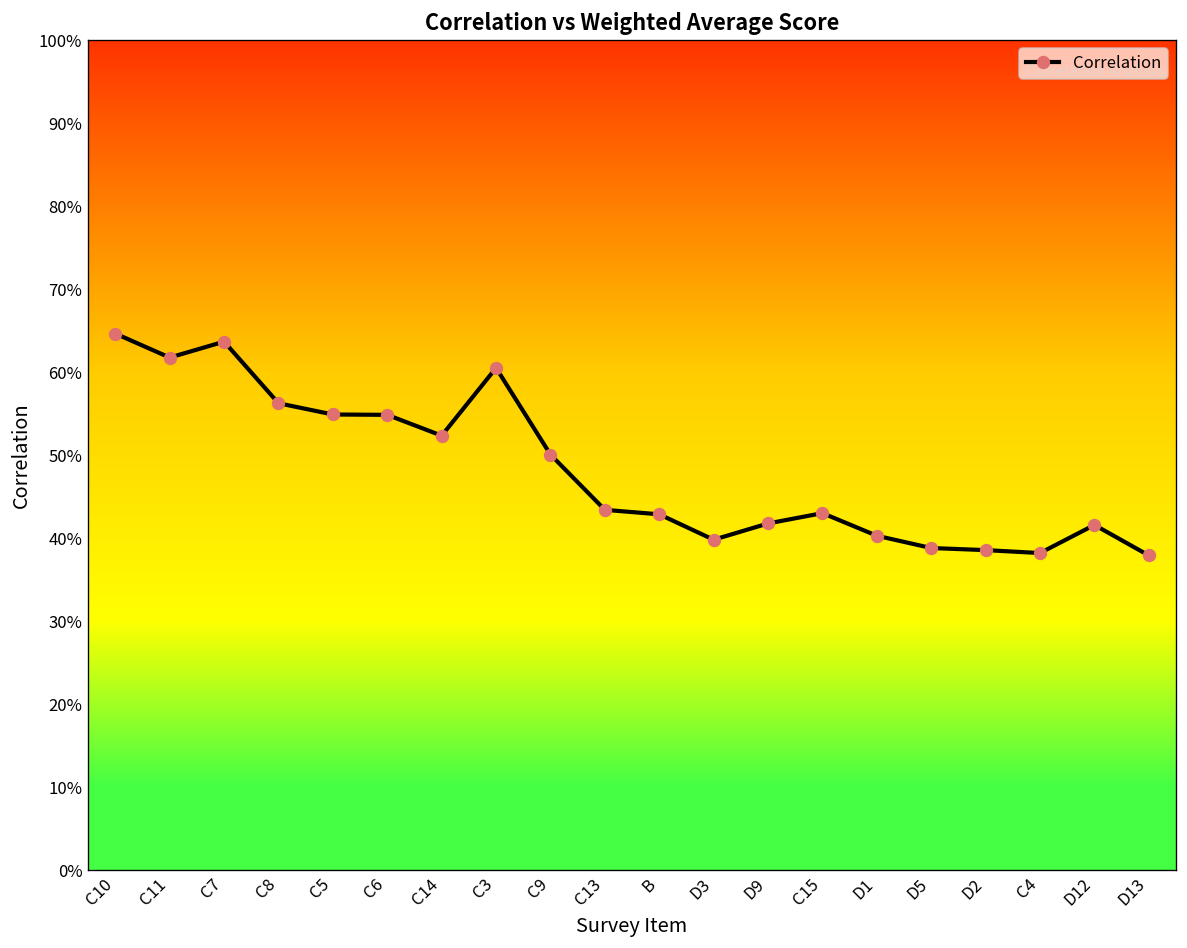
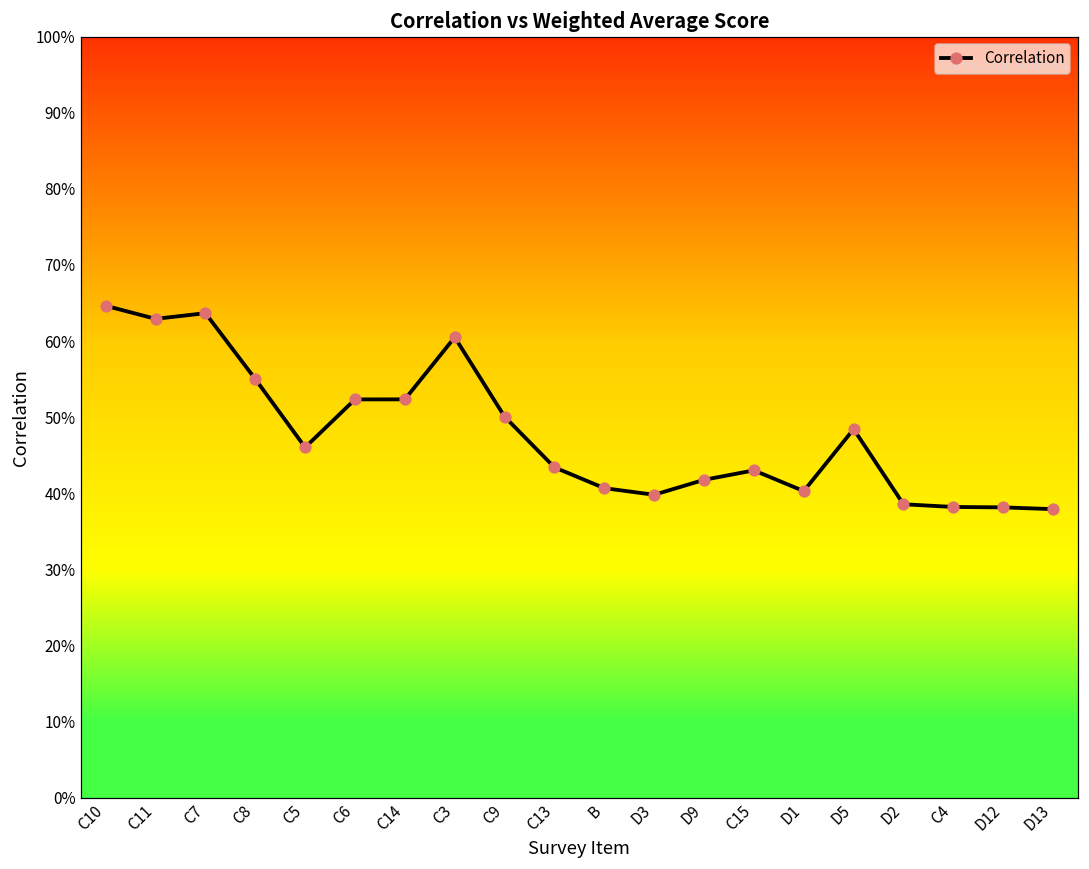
C11: 62% -> 63%
C8: 56% -> 55%
C5: 55% -> 46%
C6: 55% -> 52%
B: 43% -> 41%
D5: 39% -> 48%
D12: 42% -> 38%
